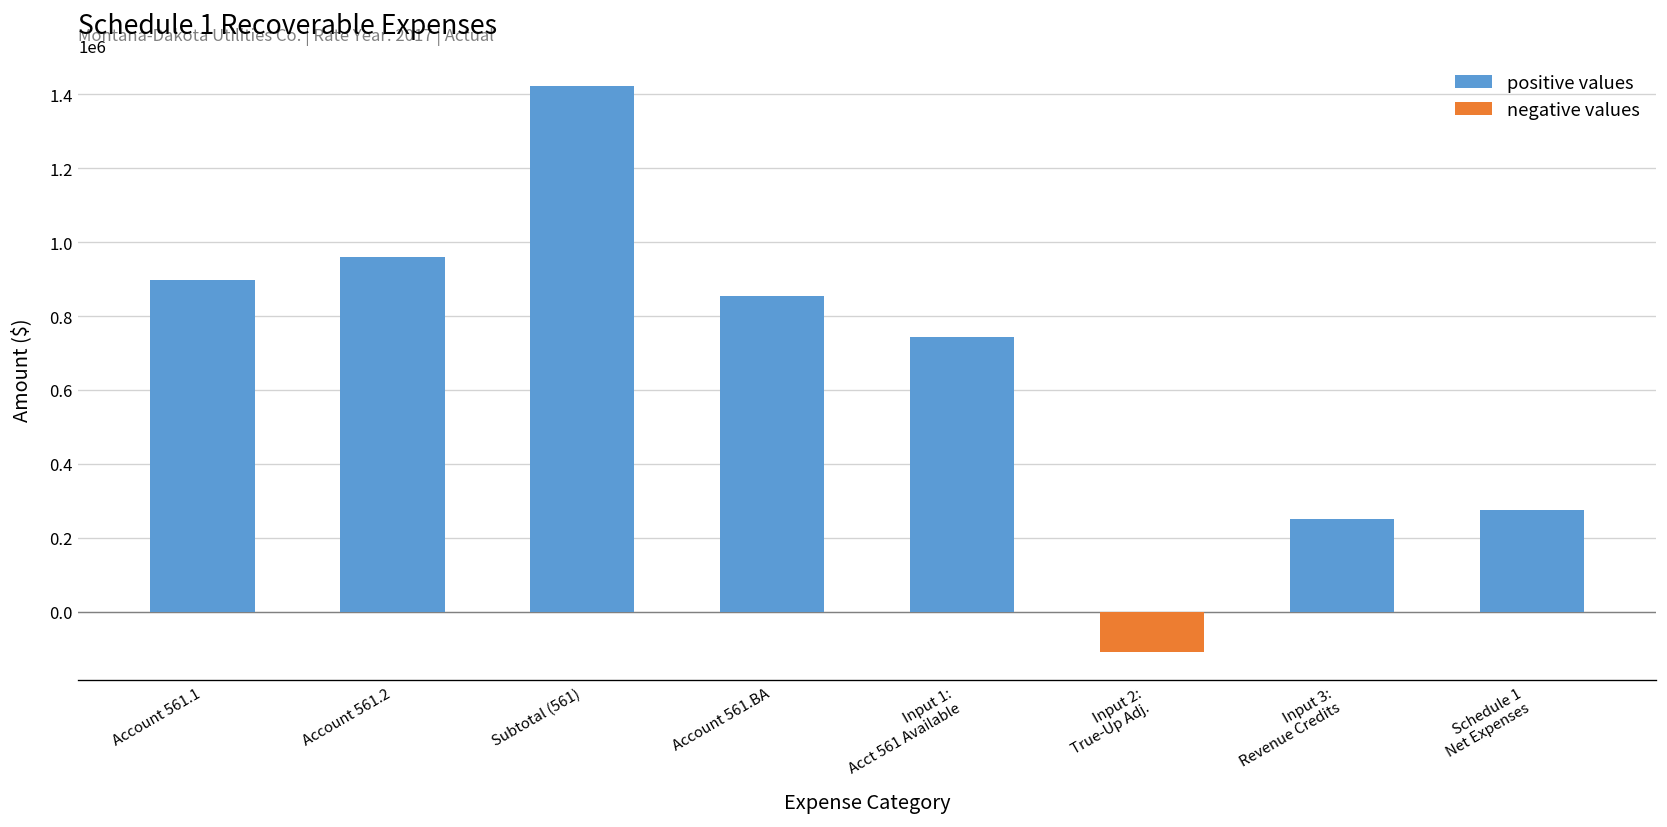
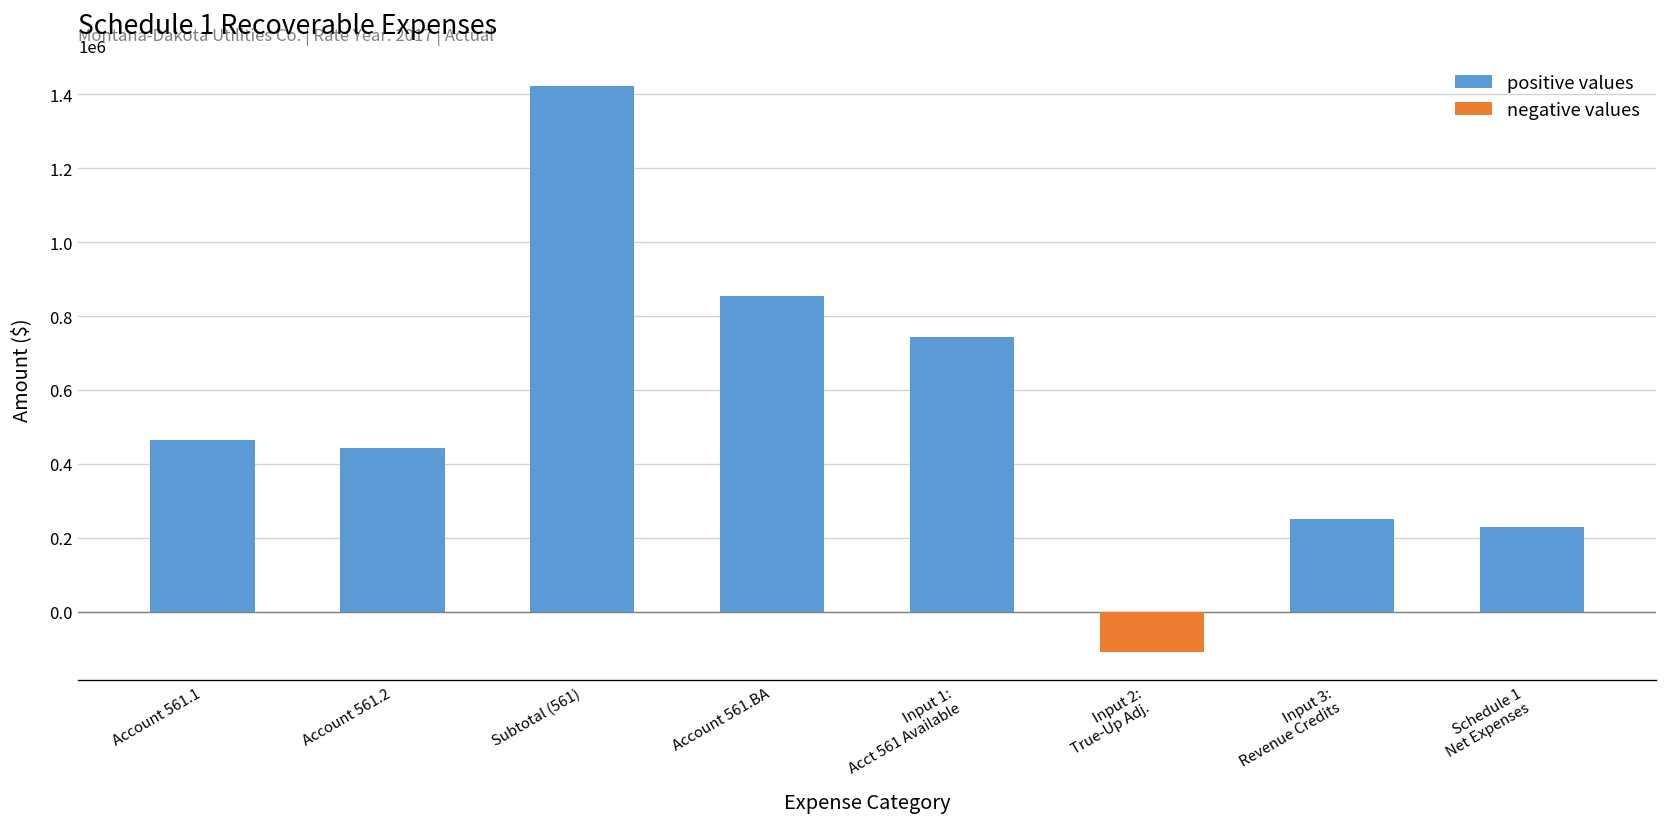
positive values, Account 561.1: 900000 -> 460000
positive values, Account 561.2: 960000 -> 440000
positive values, Schedule 1 Net Expenses: 280000 -> 230000
